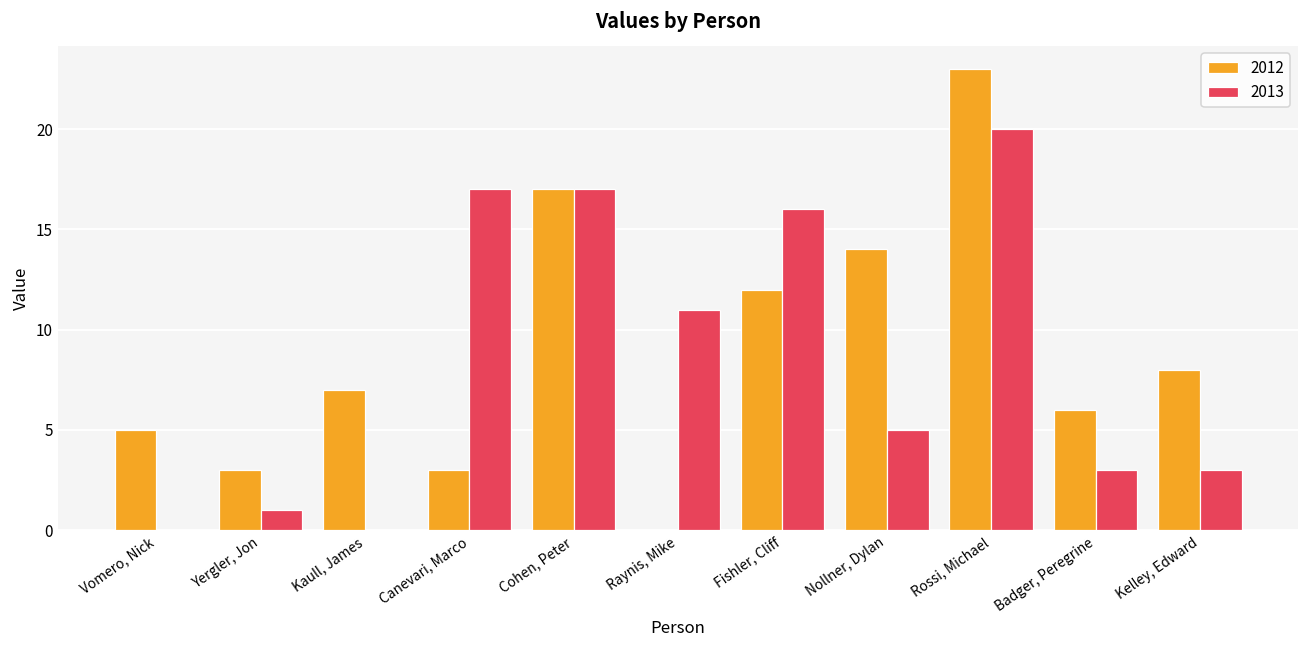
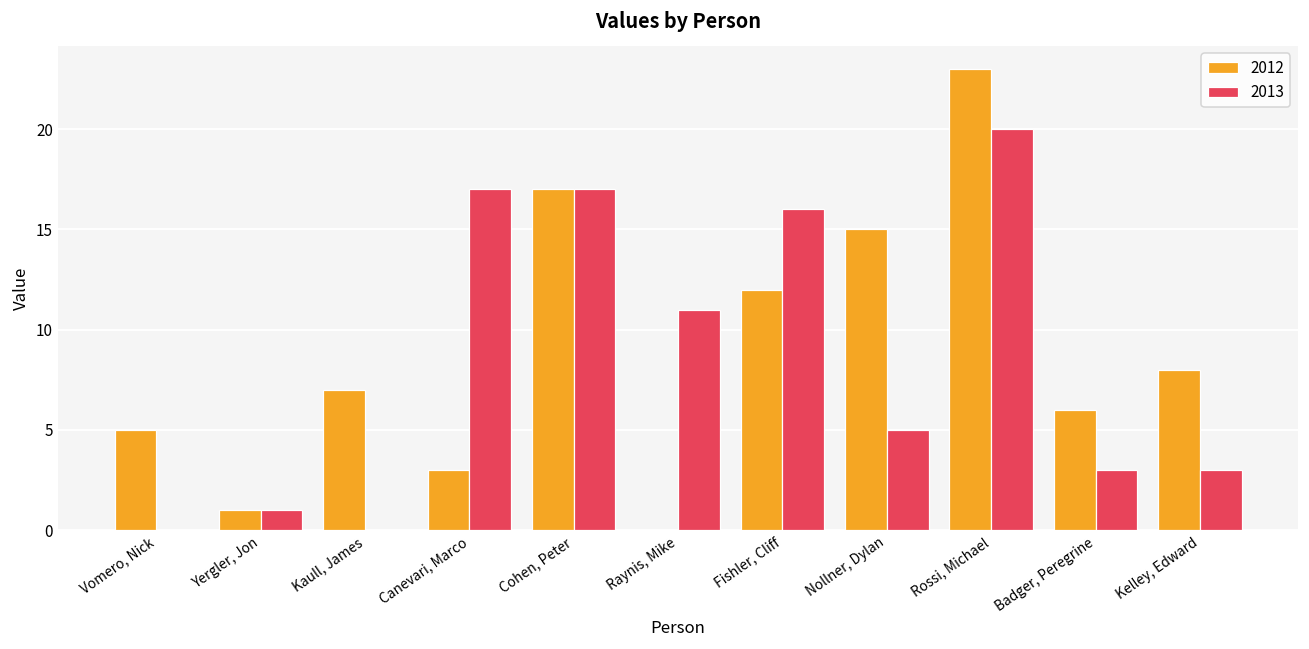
2012, Yergler, Jon: 3 -> 1
2012, Nollner, Dylan: 14 -> 15
